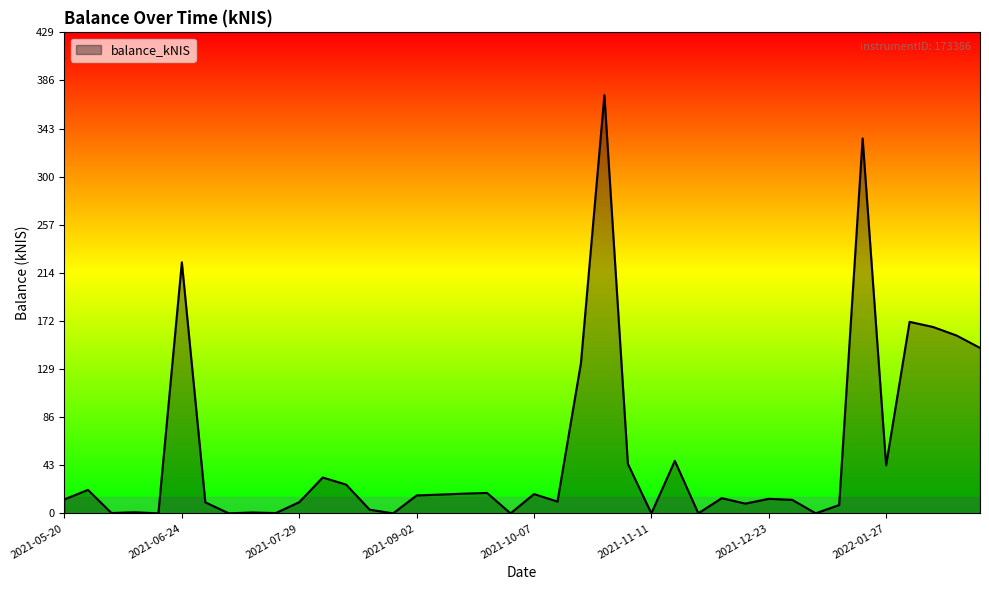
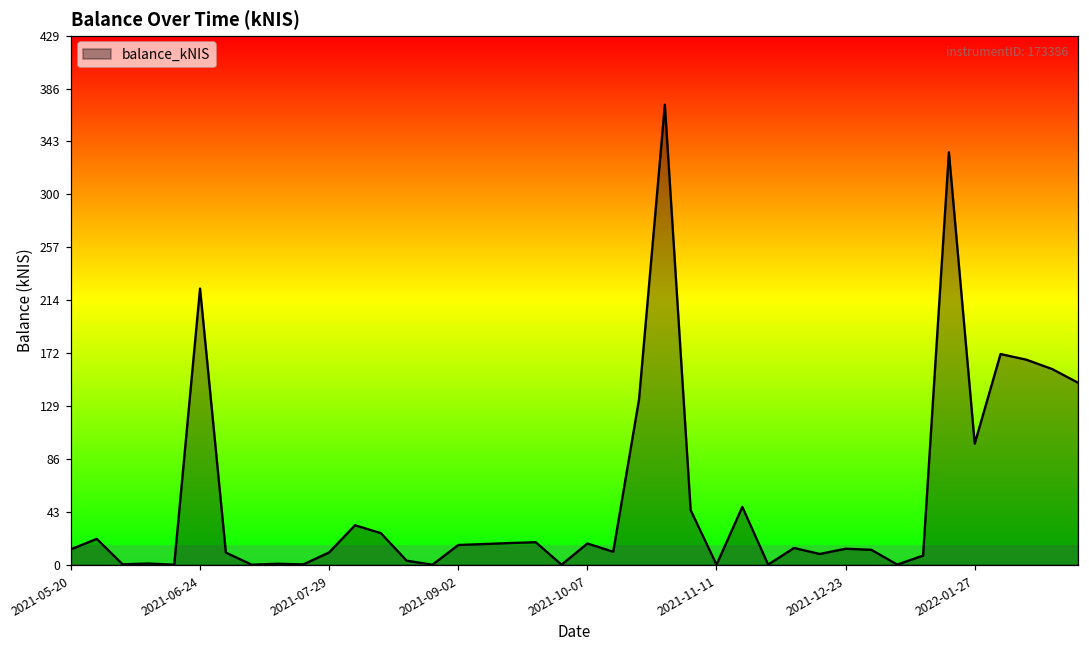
2022-01-27: 43 -> 98
